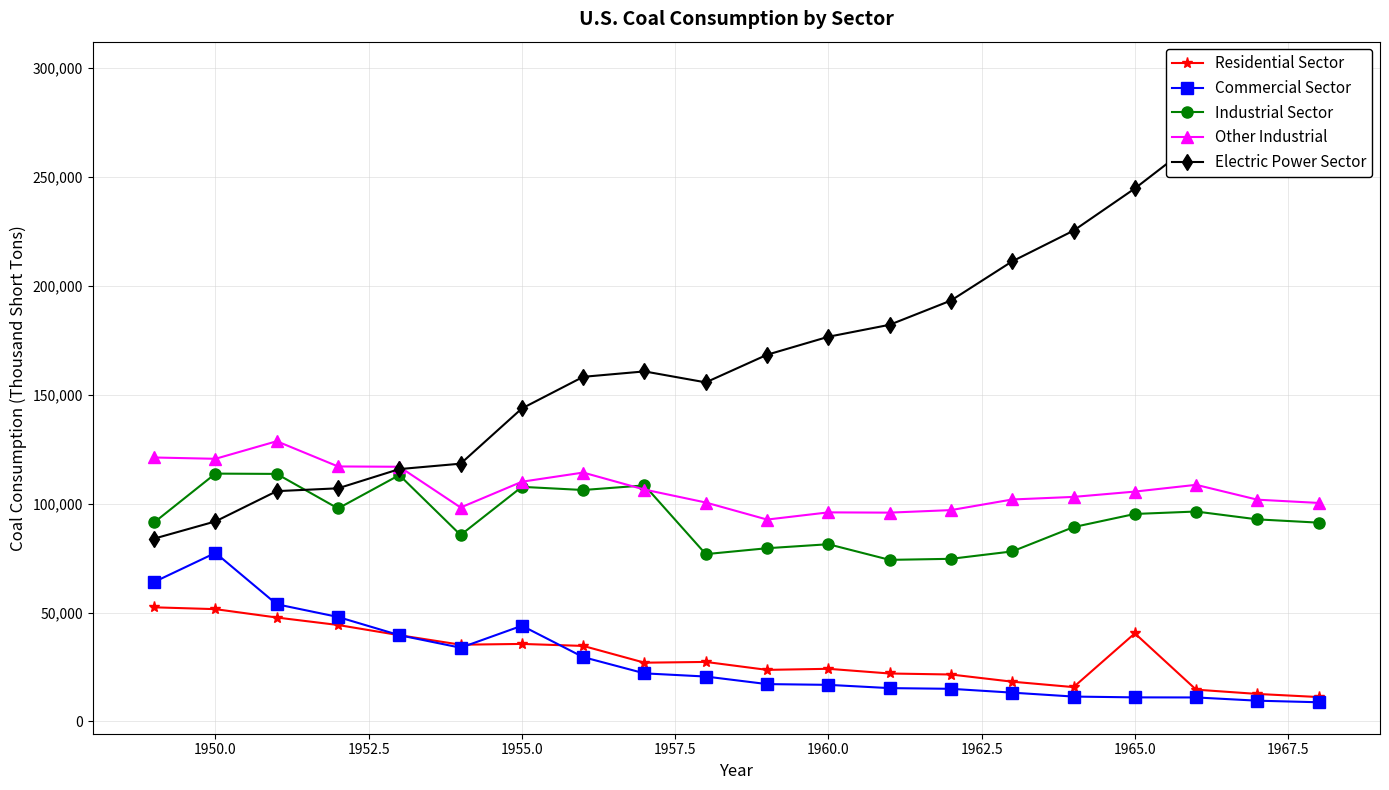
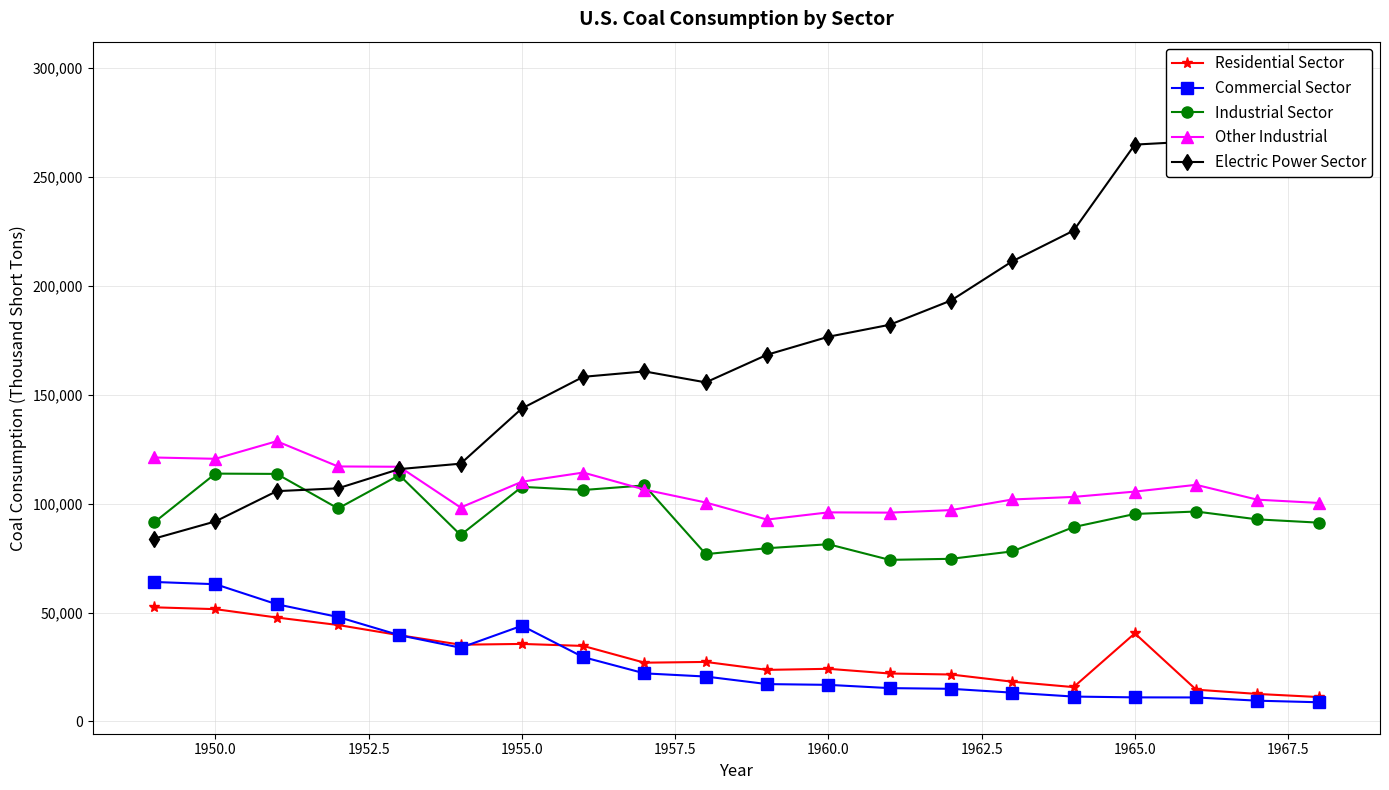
Commercial Sector, 1950.0: 77,000 -> 63,000
Electric Power Sector, 1965.0: 245,000 -> 265,000
